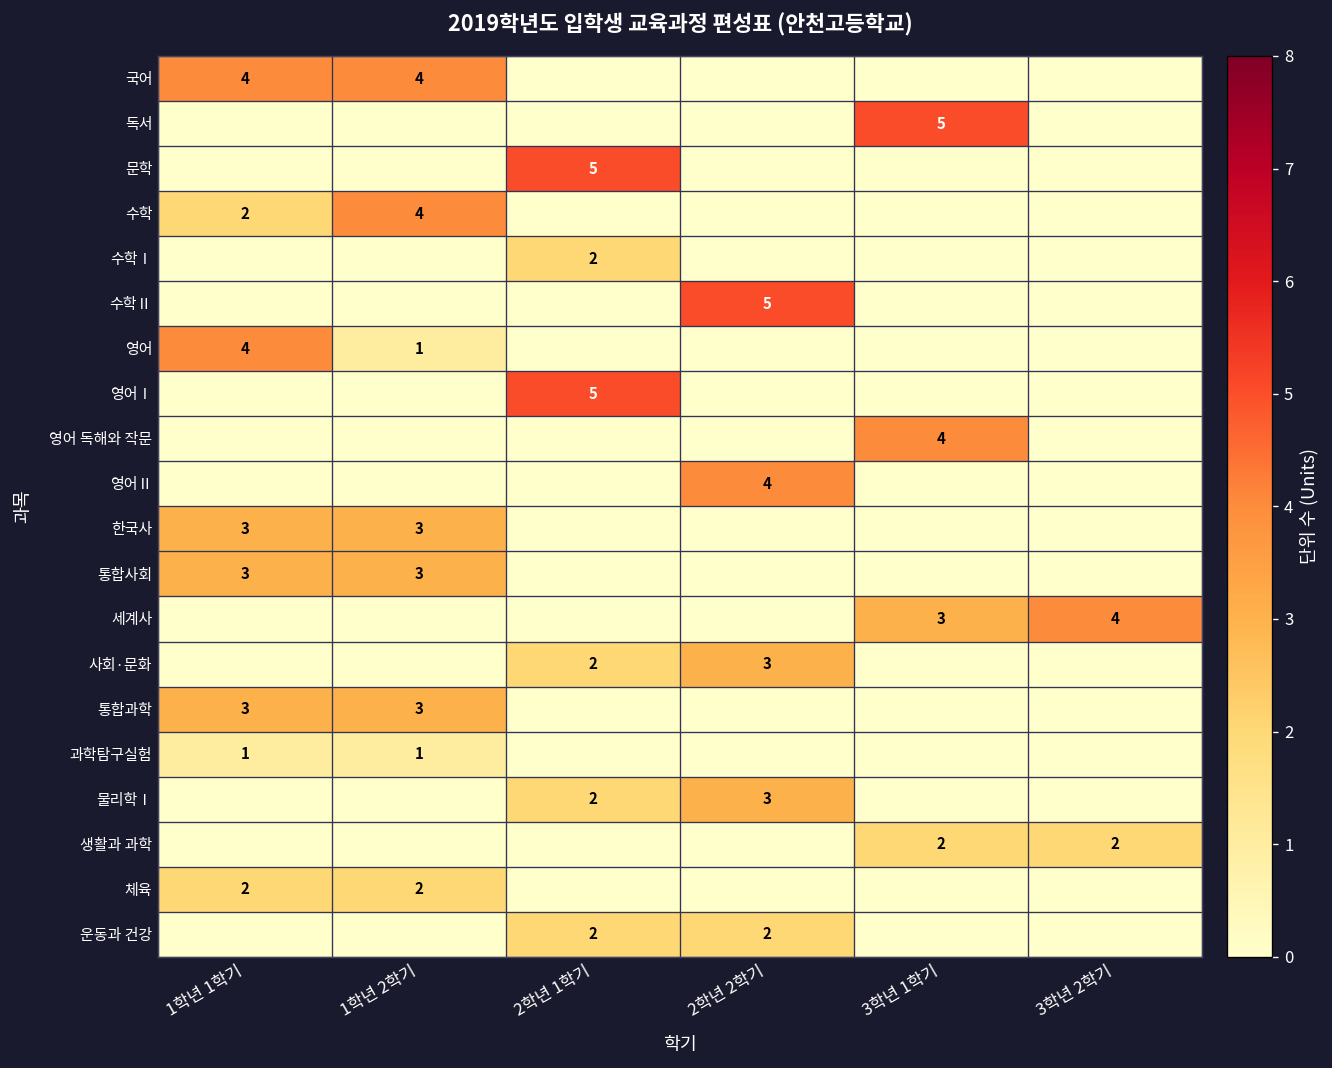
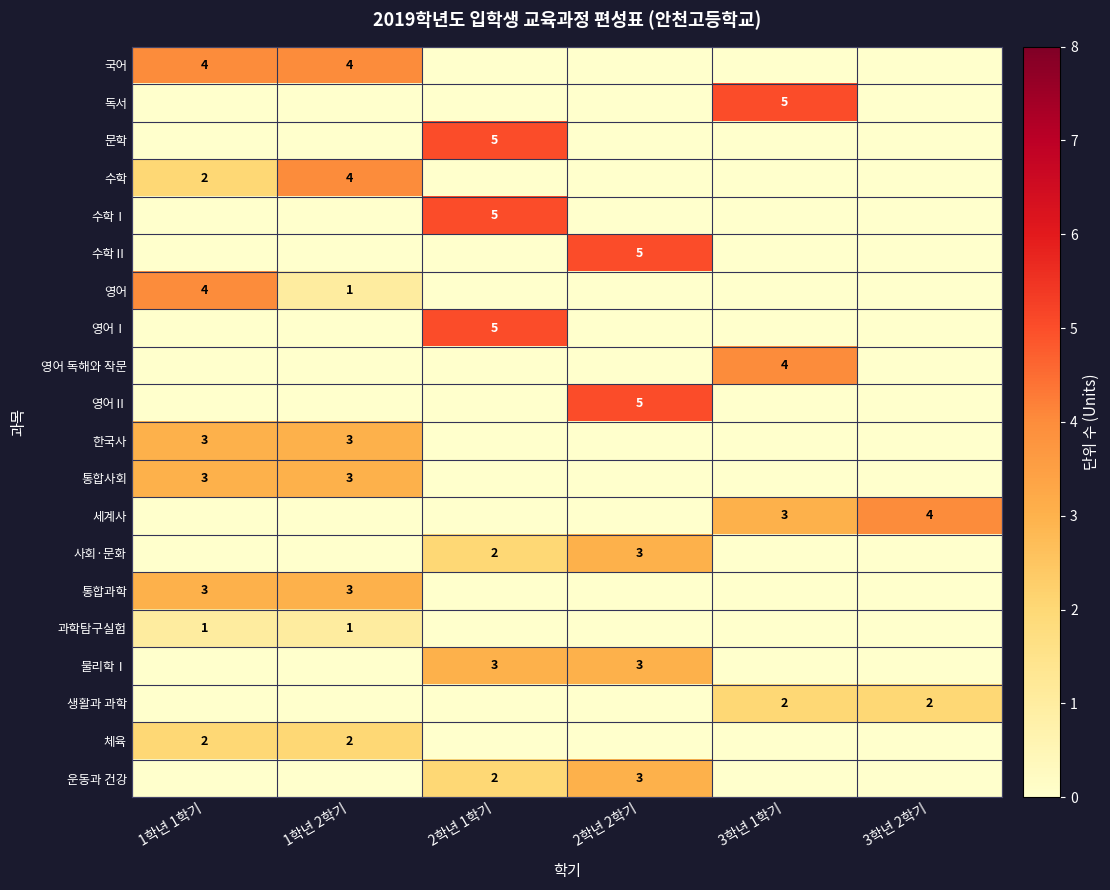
수학Ⅰ, 2학년 1학기: 2 -> 5
영어Ⅱ, 2학년 2학기: 4 -> 5
물리학Ⅰ, 2학년 1학기: 2 -> 3
운동과 건강, 2학년 2학기: 2 -> 3
